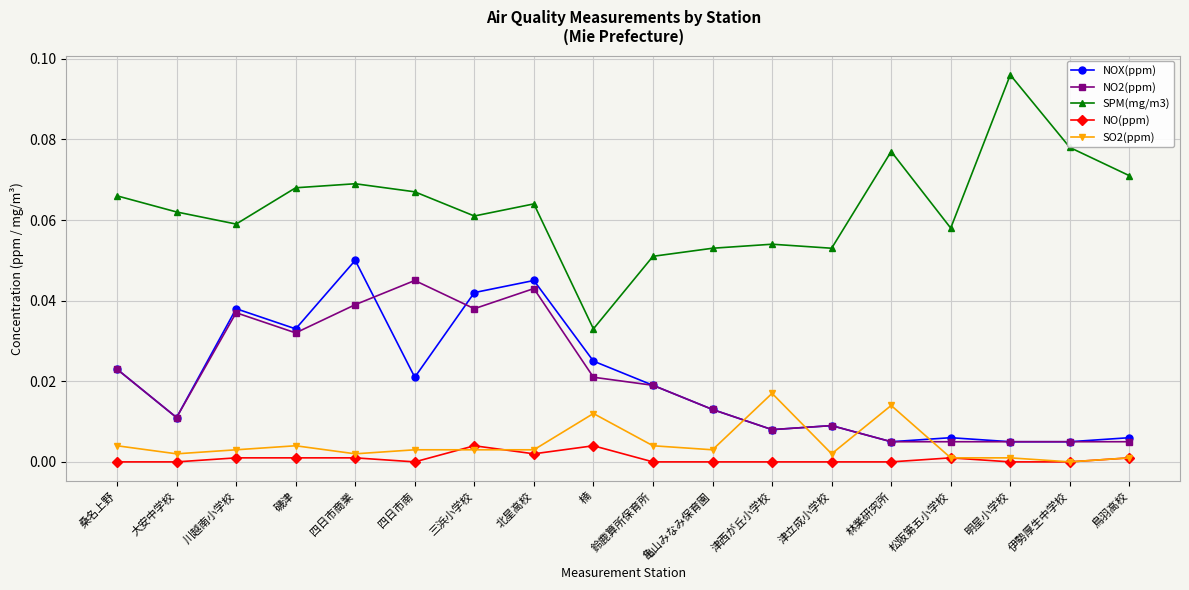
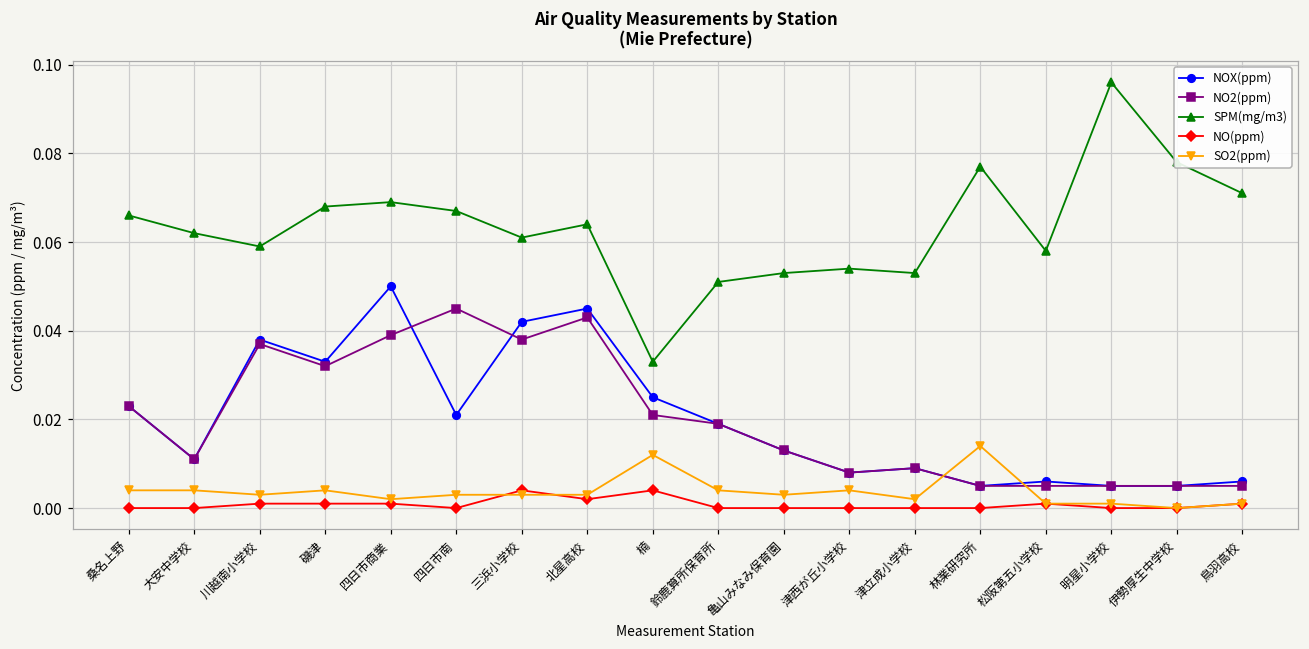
SO2(ppm), 大安中学校: 0.002 -> 0.004
SO2(ppm), 津西が丘小学校: 0.017 -> 0.004
